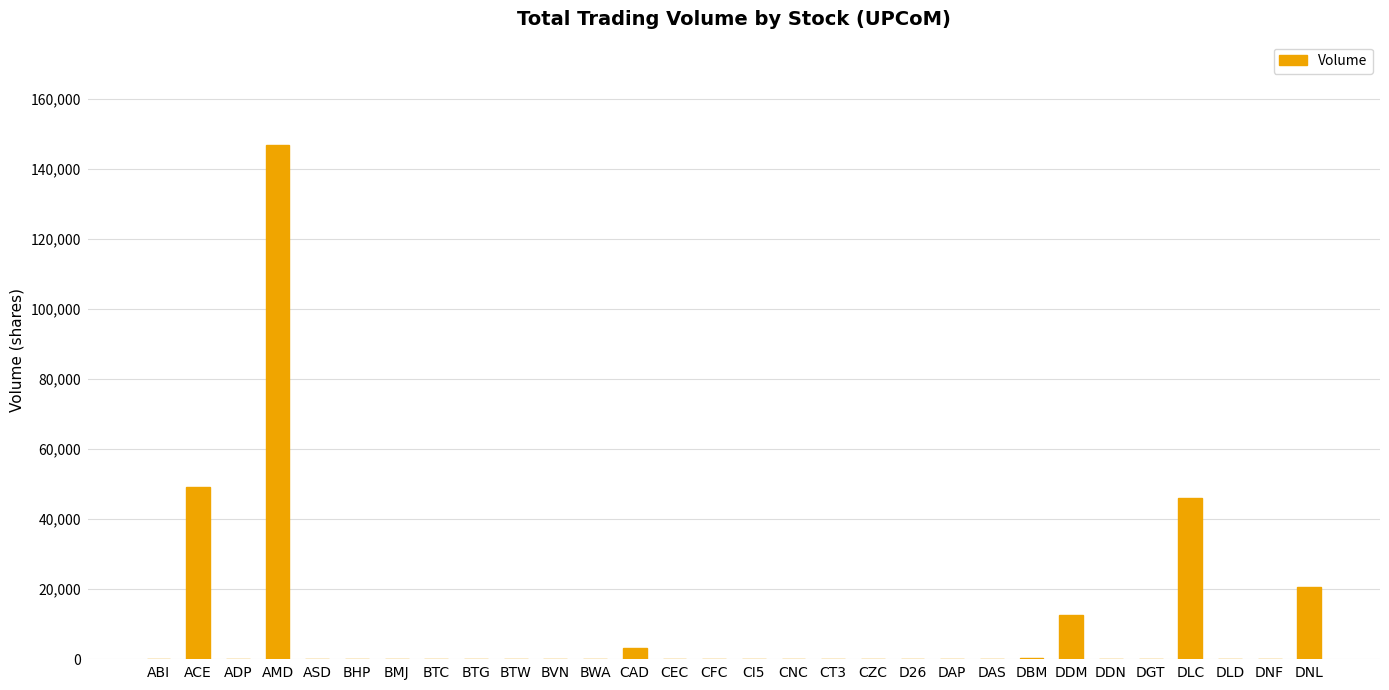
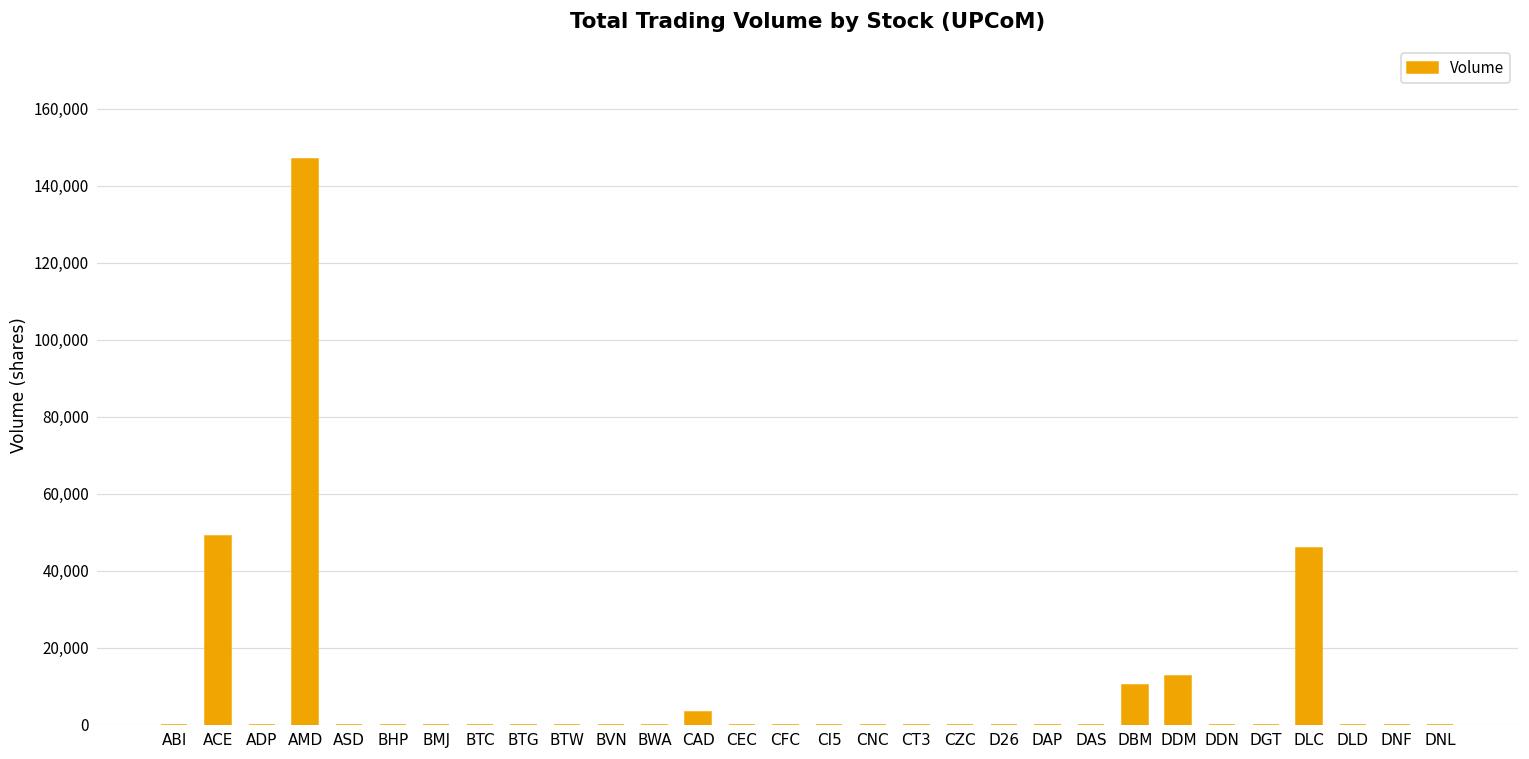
DBM: 0 -> 10,000
DNL: 21,000 -> 0
